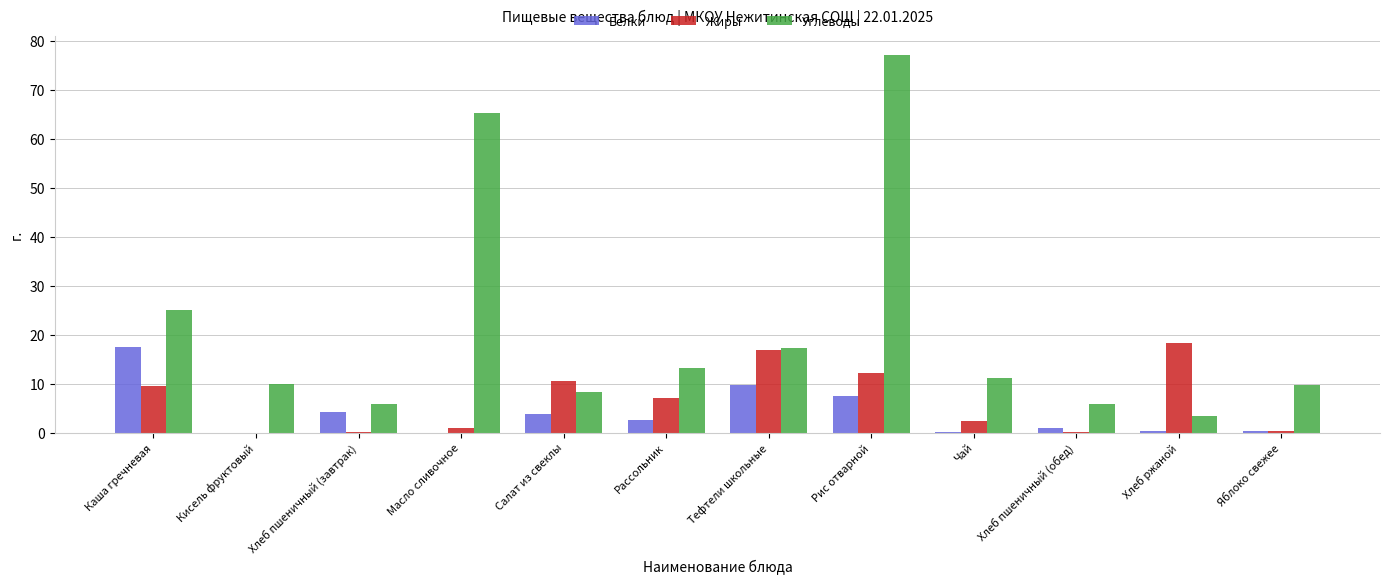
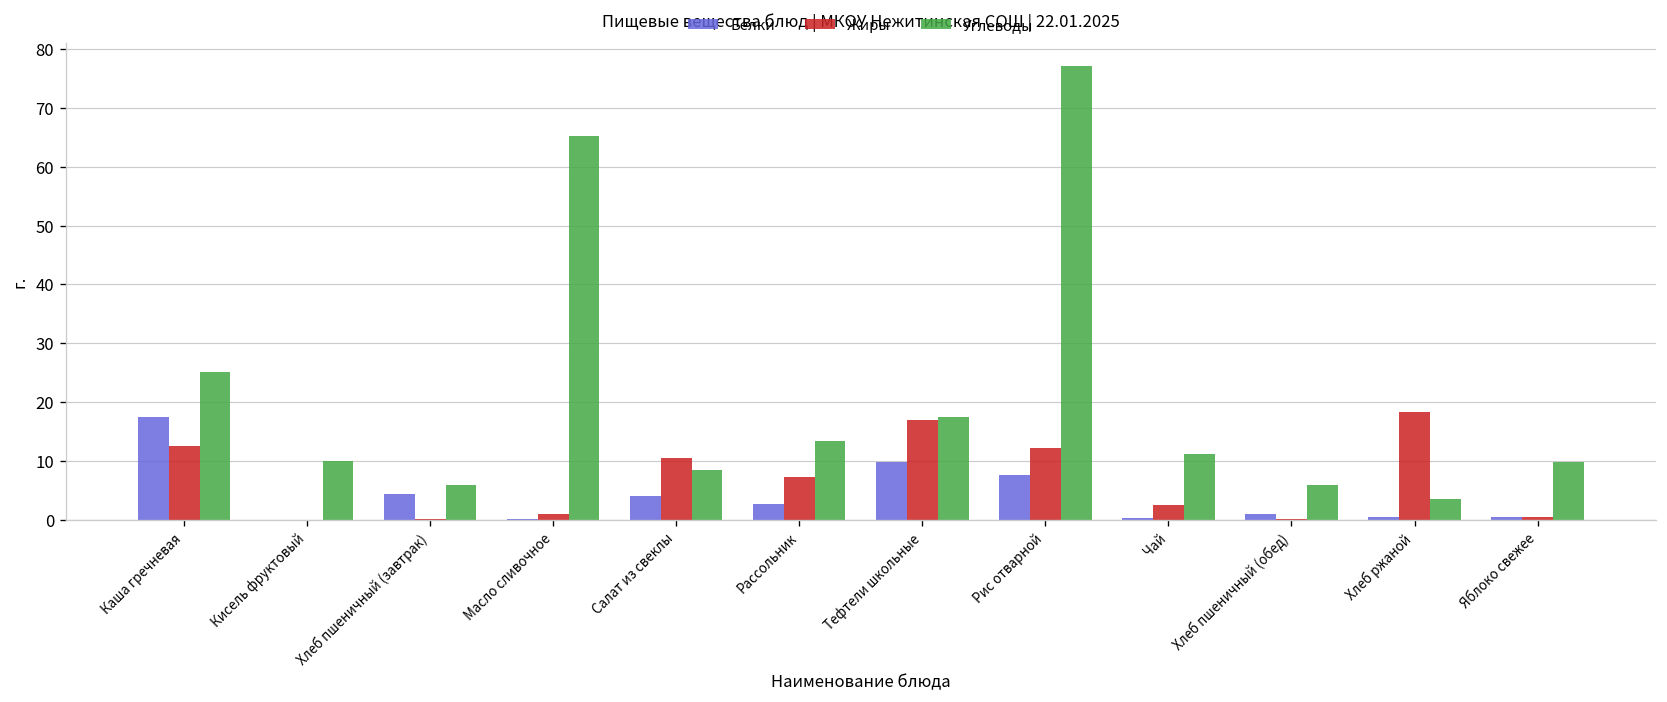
Жиры, Каша гречневая: 10 -> 13
